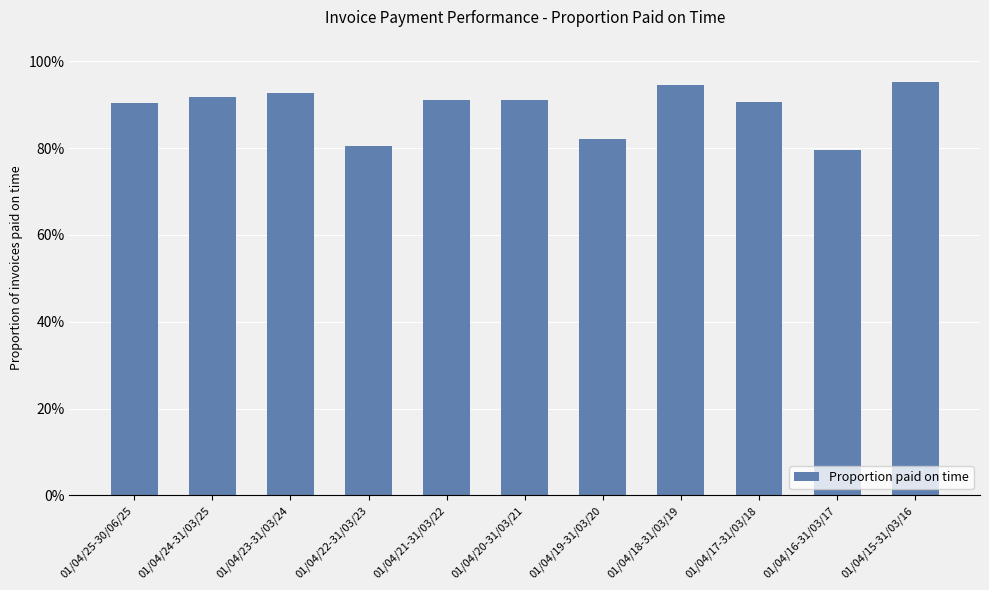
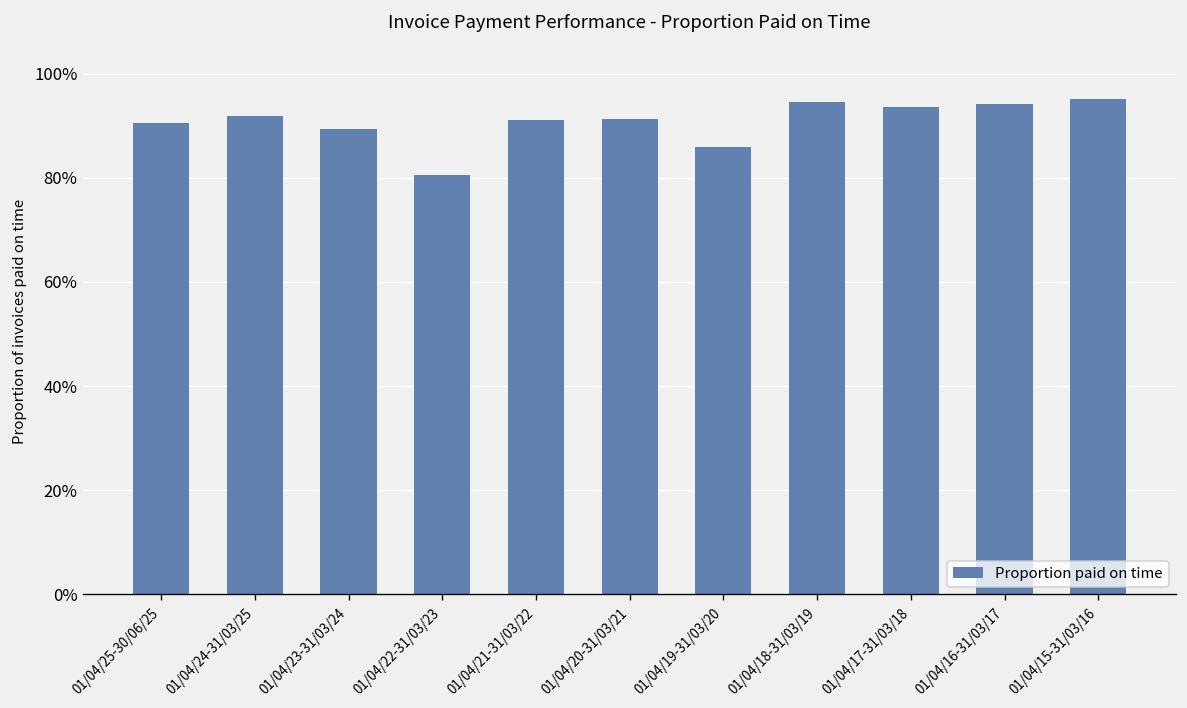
01/04/23-31/03/24: 93% -> 89%
01/04/19-31/03/20: 82% -> 86%
01/04/17-31/03/18: 91% -> 94%
01/04/16-31/03/17: 80% -> 94%
